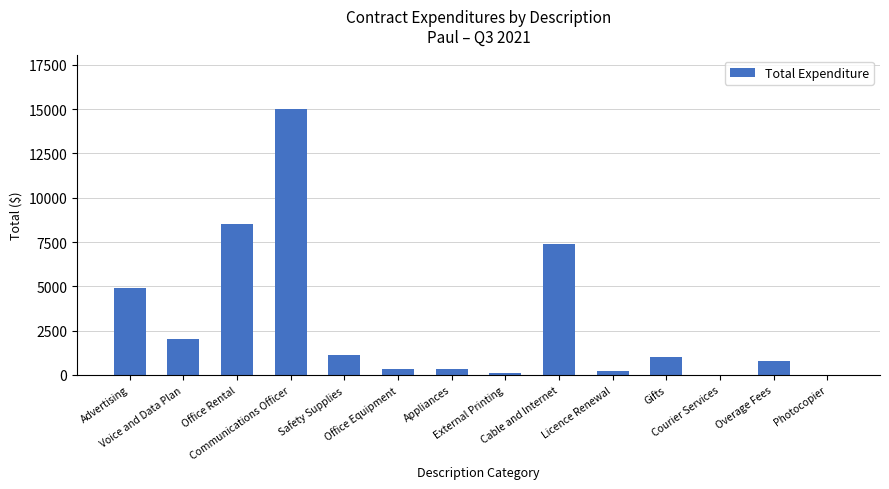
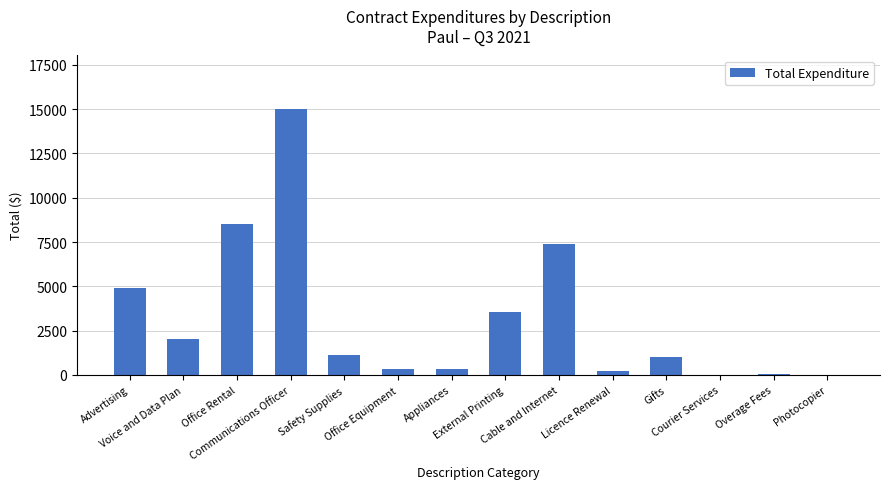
External Printing: 100 -> 3600
Overage Fees: 800 -> 100
